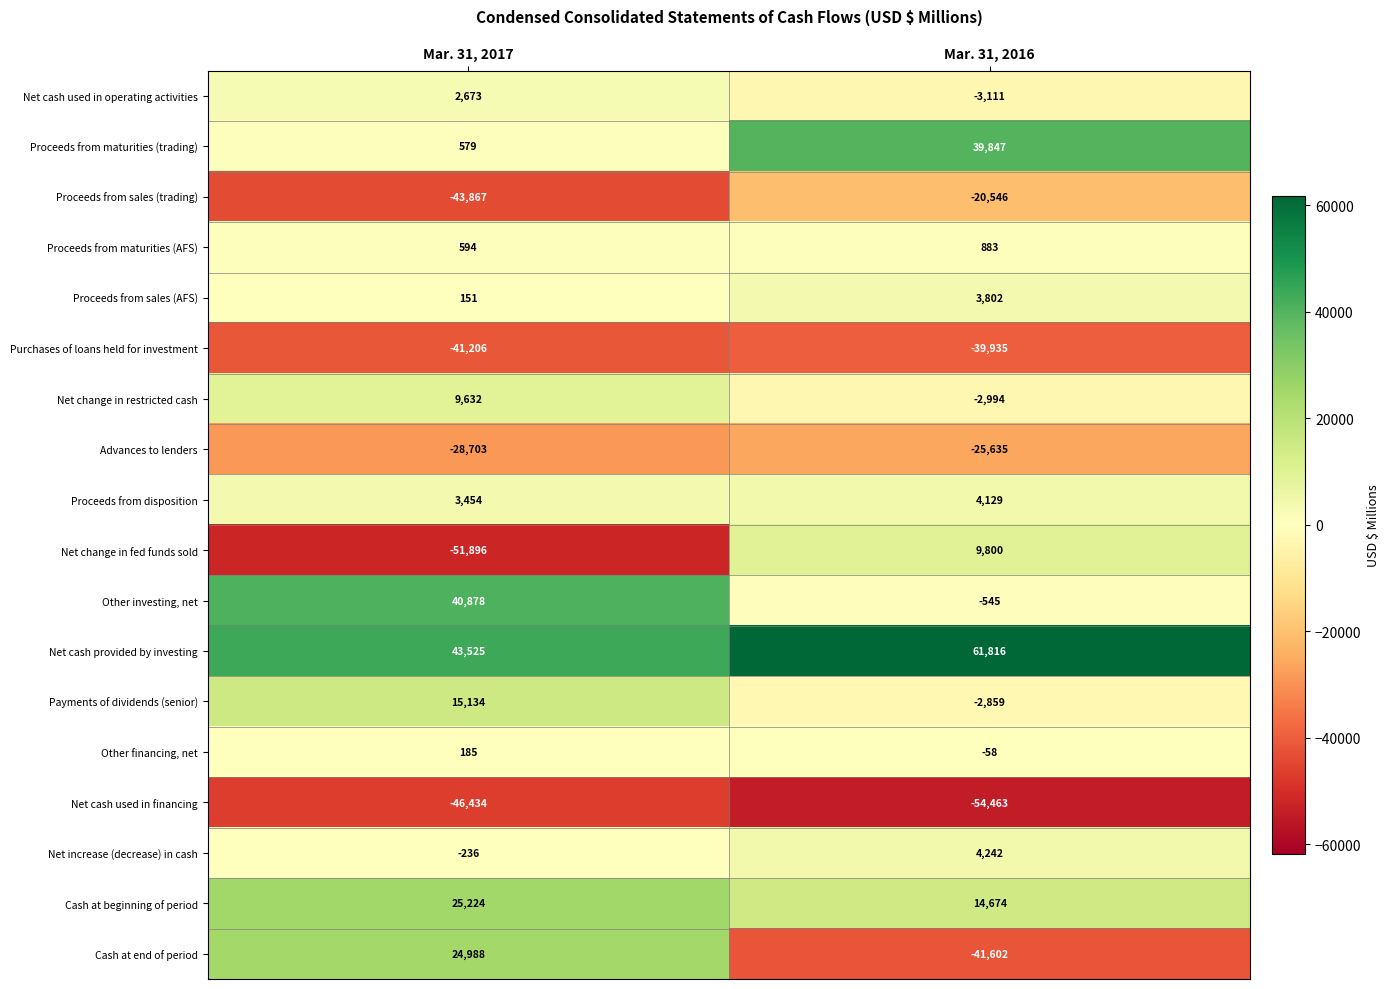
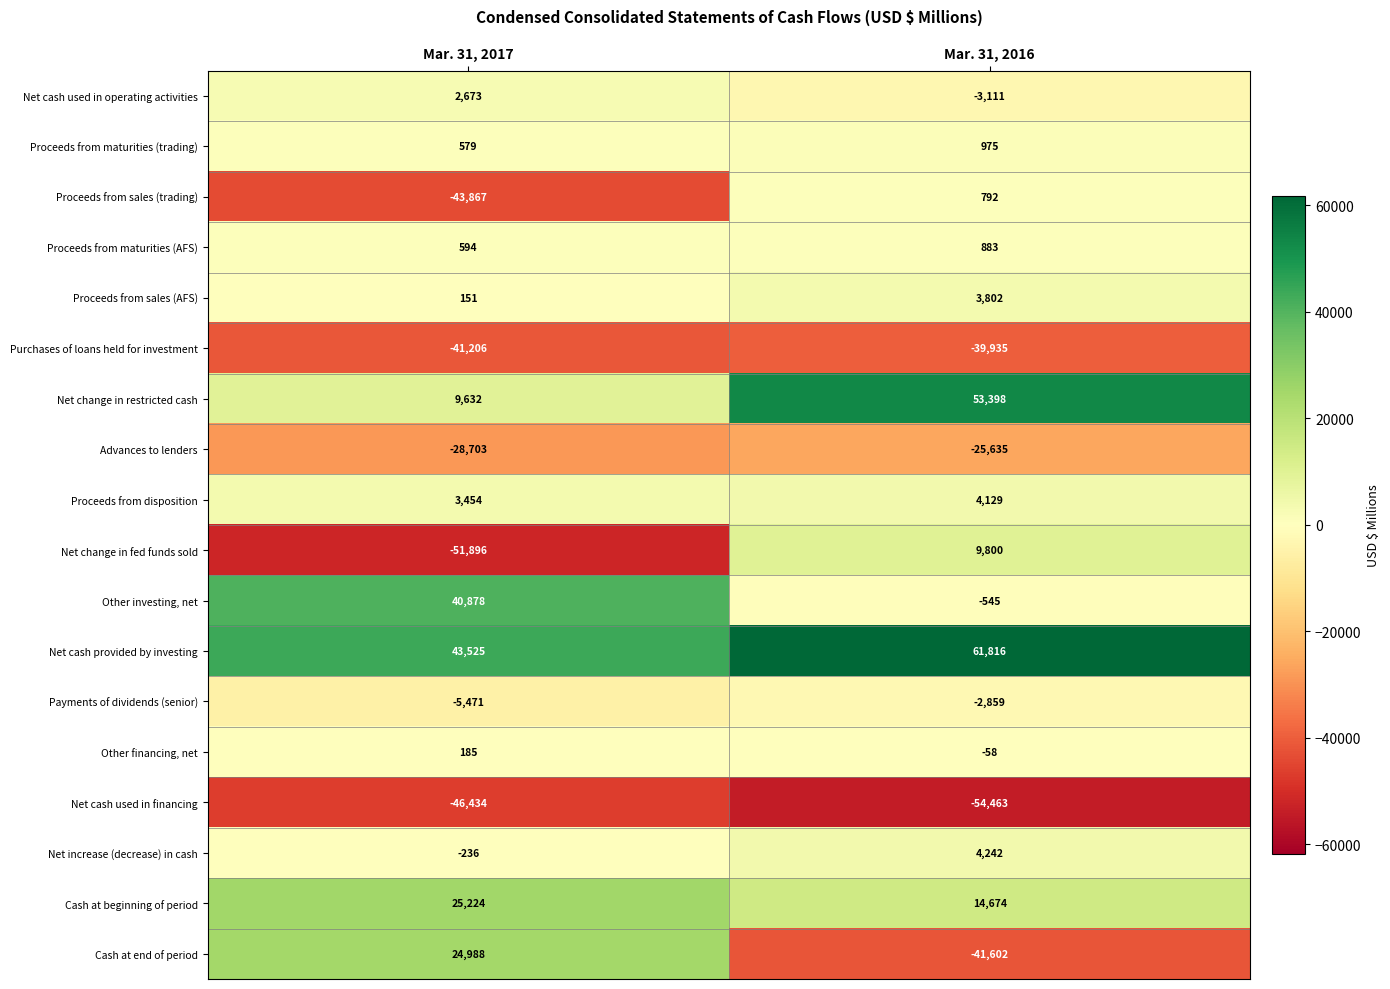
Proceeds from maturities (trading), Mar. 31, 2016: 39,847 -> 975
Proceeds from sales (trading), Mar. 31, 2016: -20,546 -> 792
Net change in restricted cash, Mar. 31, 2016: -2,994 -> 53,398
Payments of dividends (senior), Mar. 31, 2017: 15,134 -> -5,471
